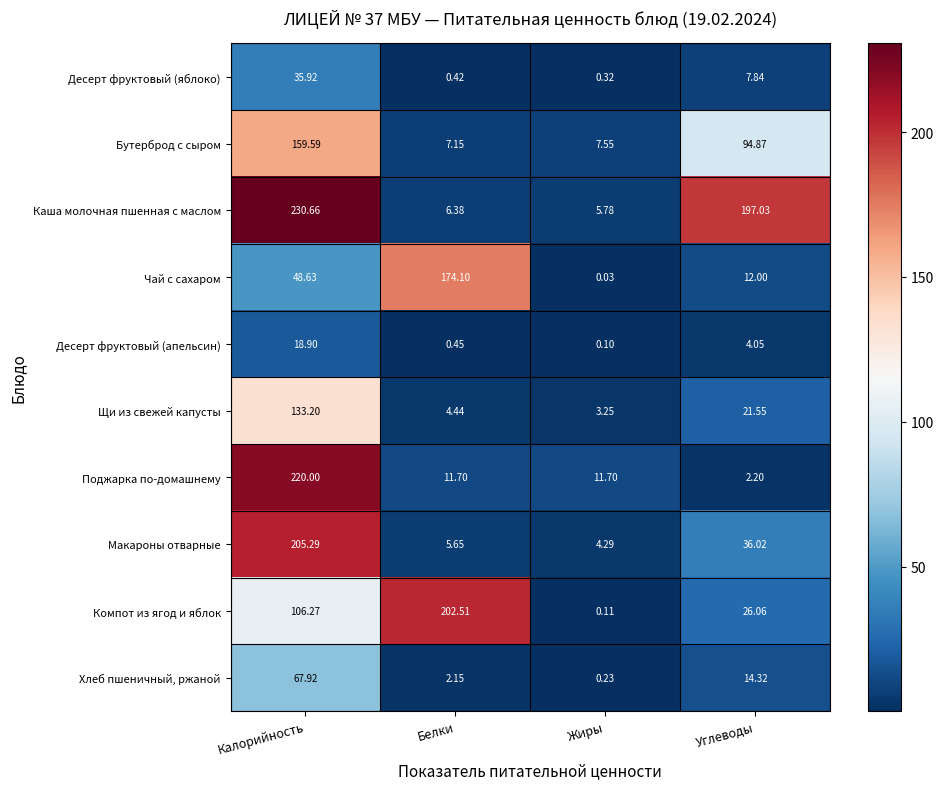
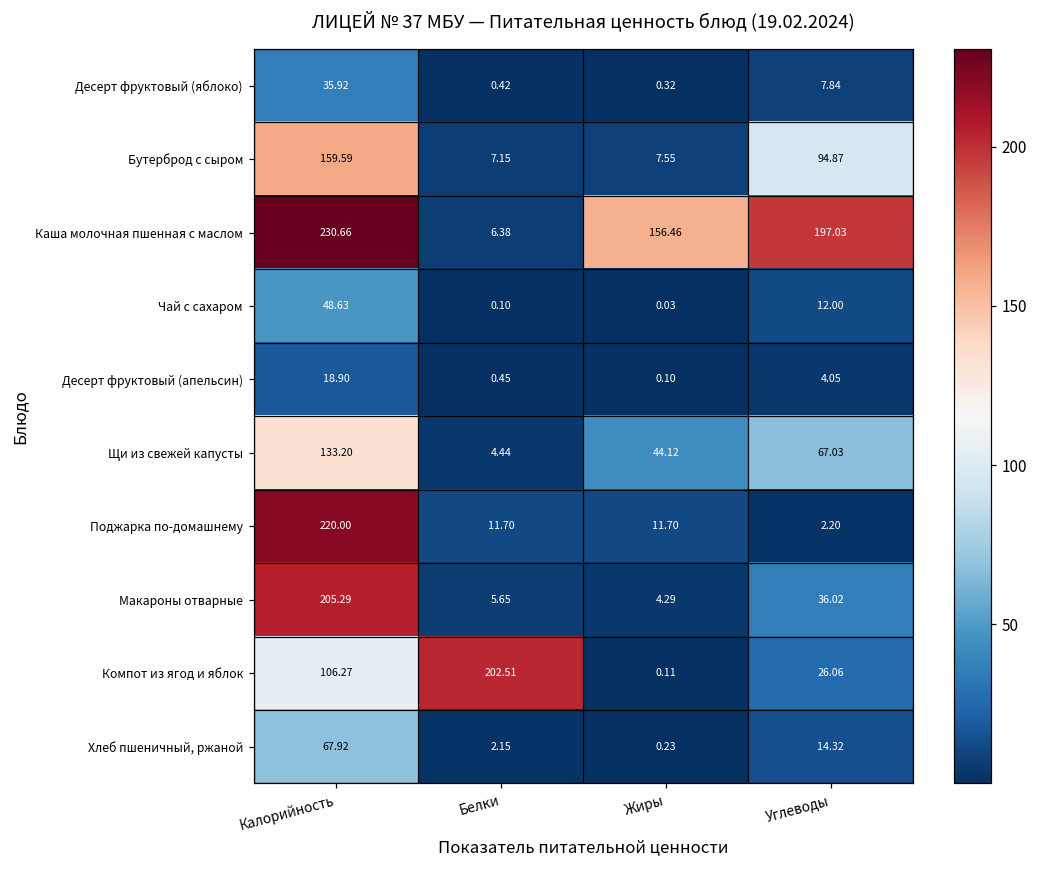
Каша молочная пшенная с маслом, Жиры: 5.78 -> 156.46
Чай с сахаром, Белки: 174.10 -> 0.10
Щи из свежей капусты, Жиры: 3.25 -> 44.12
Щи из свежей капусты, Углеводы: 21.55 -> 67.03
